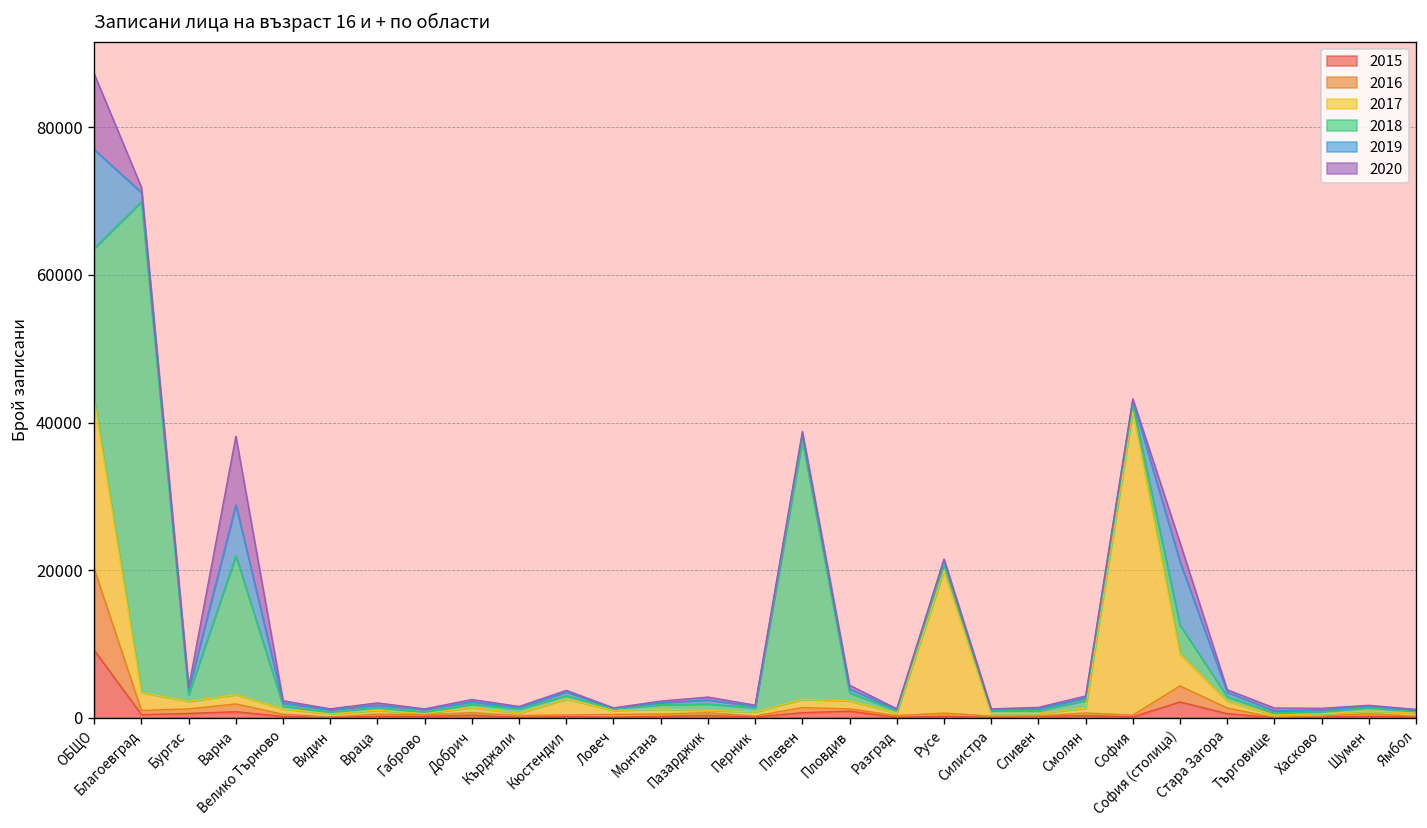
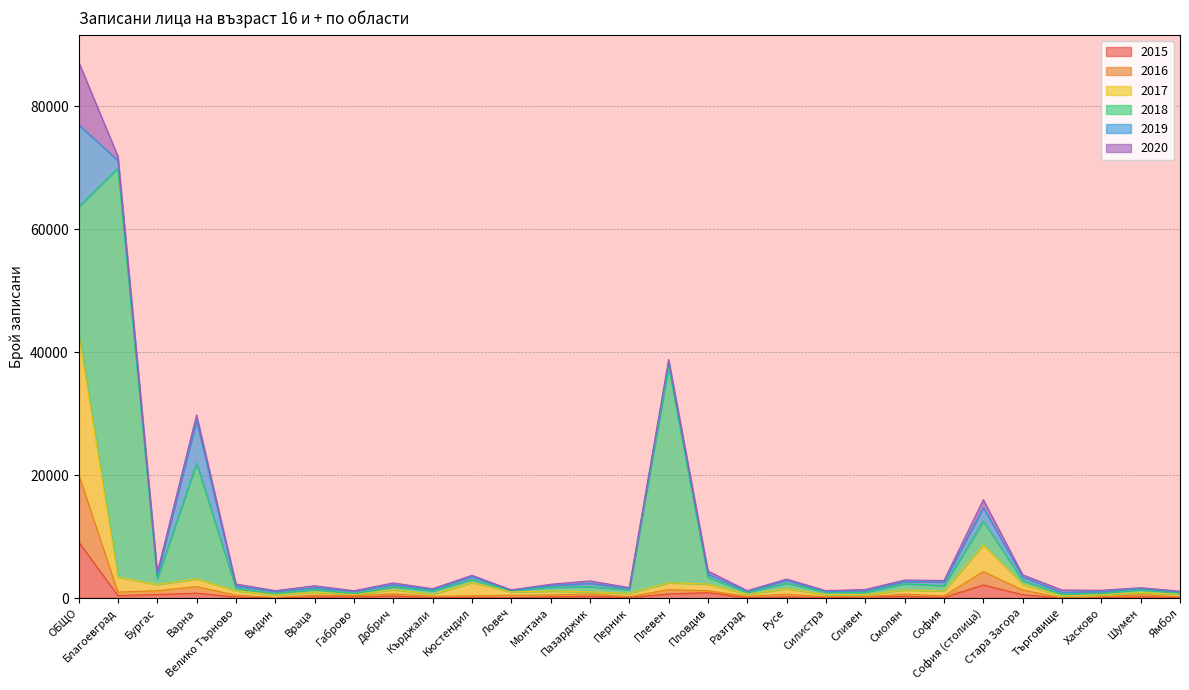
2020, Варна: 9000 -> 1000
2017, Русе: 19000 -> 1000
2017, София: 41000 -> 1000
2019, София (столица): 9000 -> 2000
2020, София (столица): 3000 -> 1000
